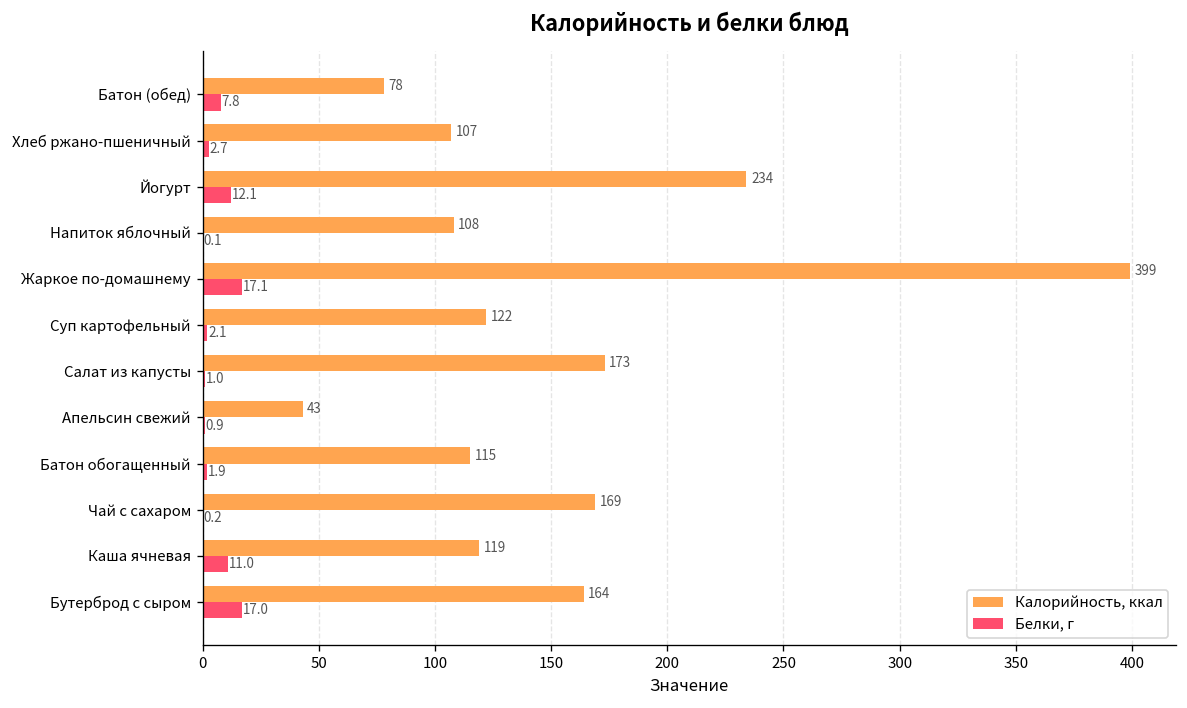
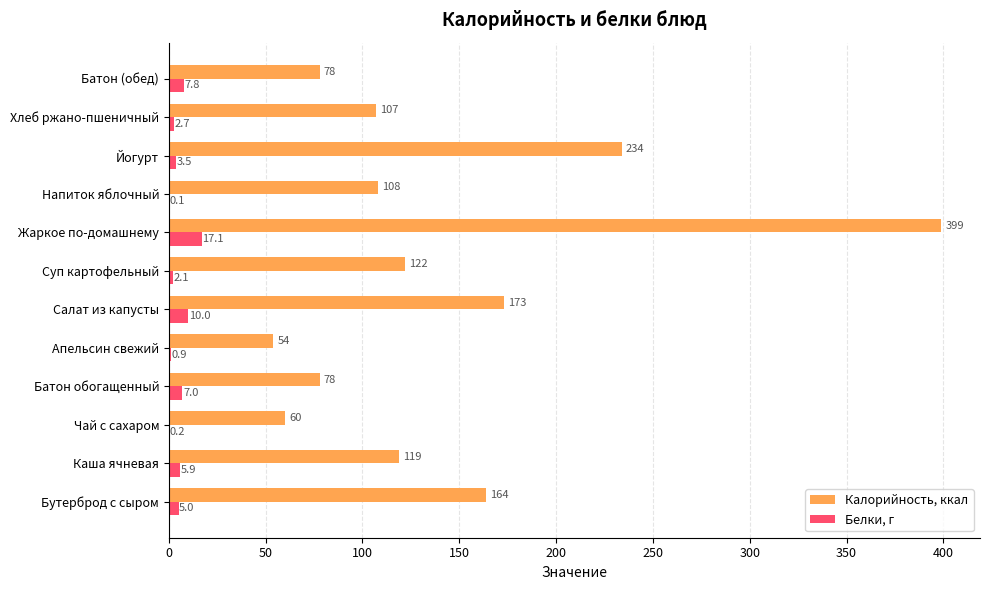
Белки, г, Йогурт: 12.1 -> 3.5
Белки, г, Салат из капусты: 1.0 -> 10.0
Калорийность, ккал, Апельсин свежий: 43 -> 54
Калорийность, ккал, Батон обогащенный: 115 -> 78
Белки, г, Батон обогащенный: 1.9 -> 7.0
Калорийность, ккал, Чай с сахаром: 169 -> 60
Белки, г, Каша ячневая: 11.0 -> 5.9
Белки, г, Бутерброд с сыром: 17.0 -> 5.0
